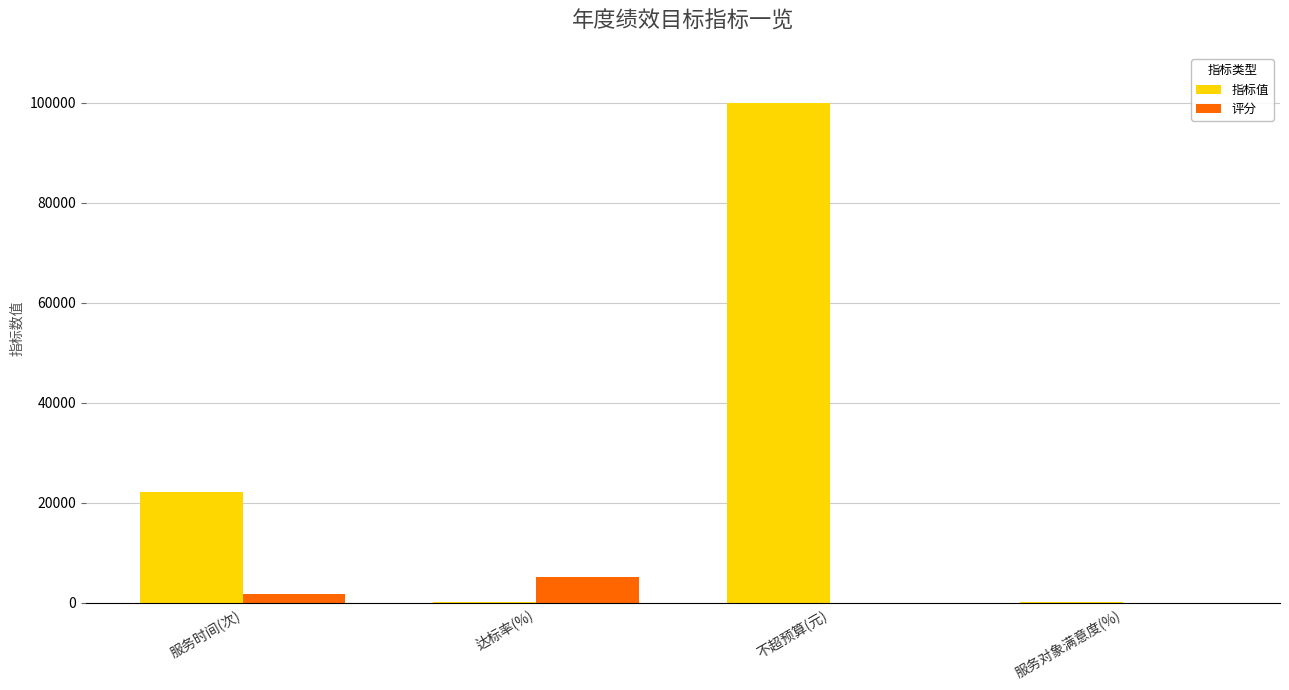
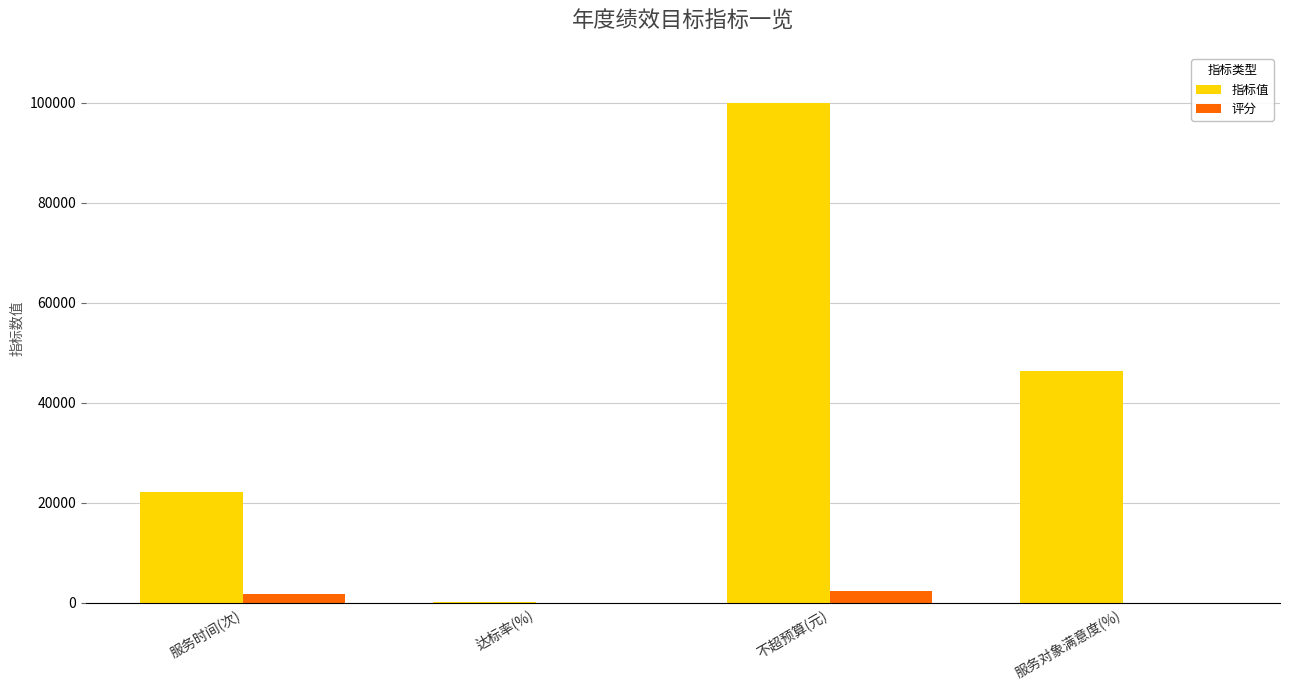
评分, 达标率(%): 5000 -> 0
评分, 不超预算(元): 0 -> 2000
指标值, 服务对象满意度(%): 0 -> 46000
